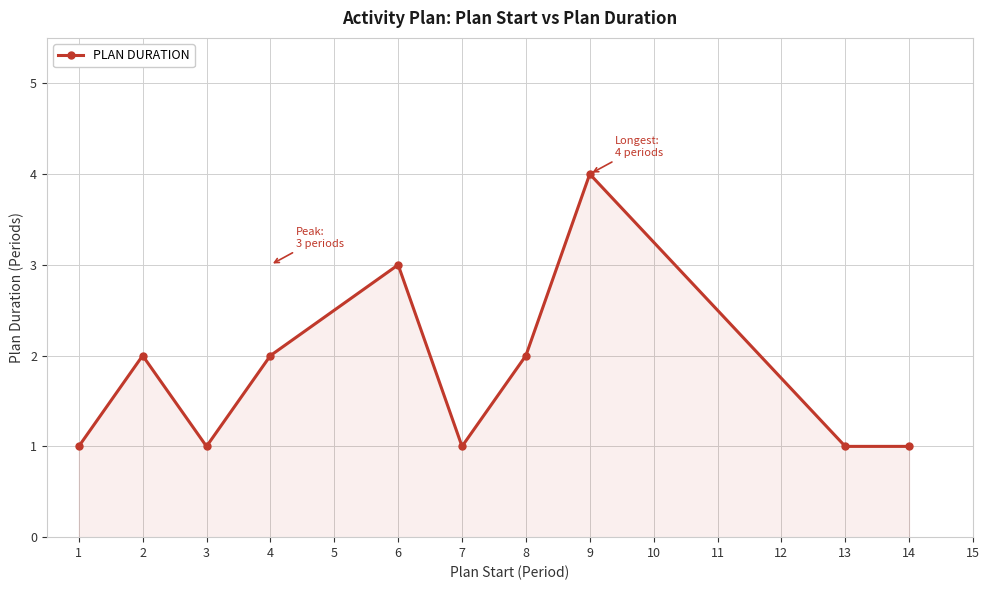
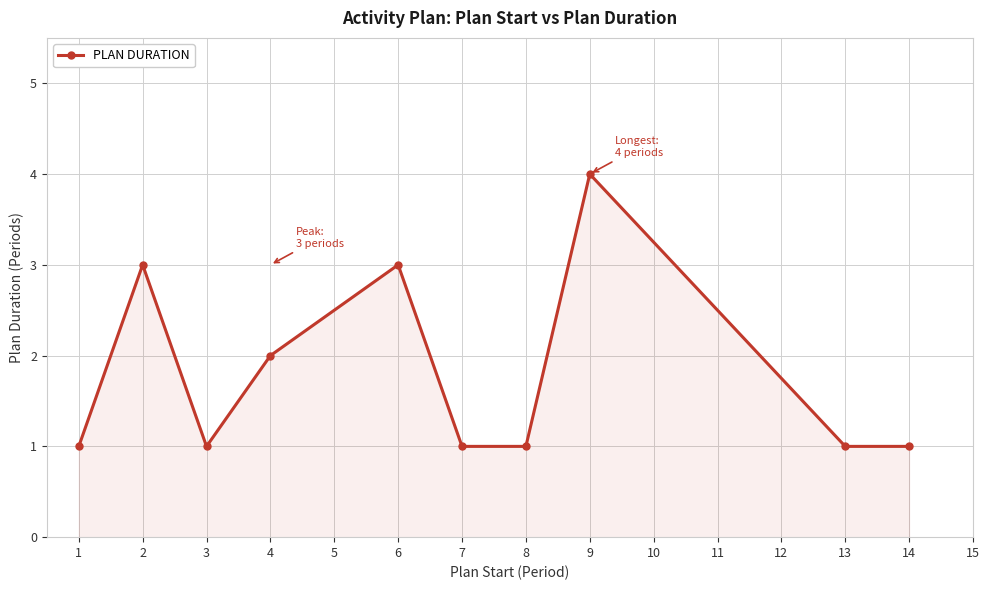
2: 2 -> 3
8: 2 -> 1
